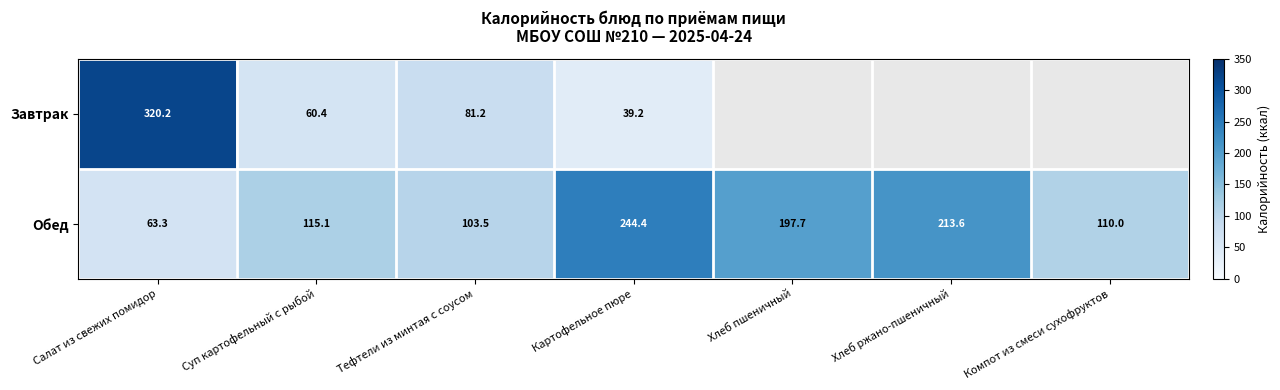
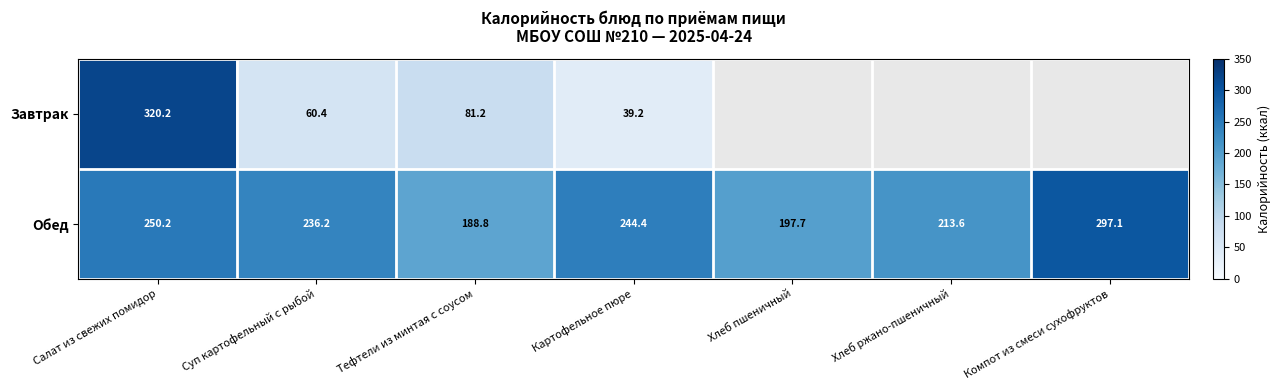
Обед, Салат из свежих помидор: 63.3 -> 250.2
Обед, Суп картофельный с рыбой: 115.1 -> 236.2
Обед, Тефтели из минтая с соусом: 103.5 -> 188.8
Обед, Компот из смеси сухофруктов: 110.0 -> 297.1
